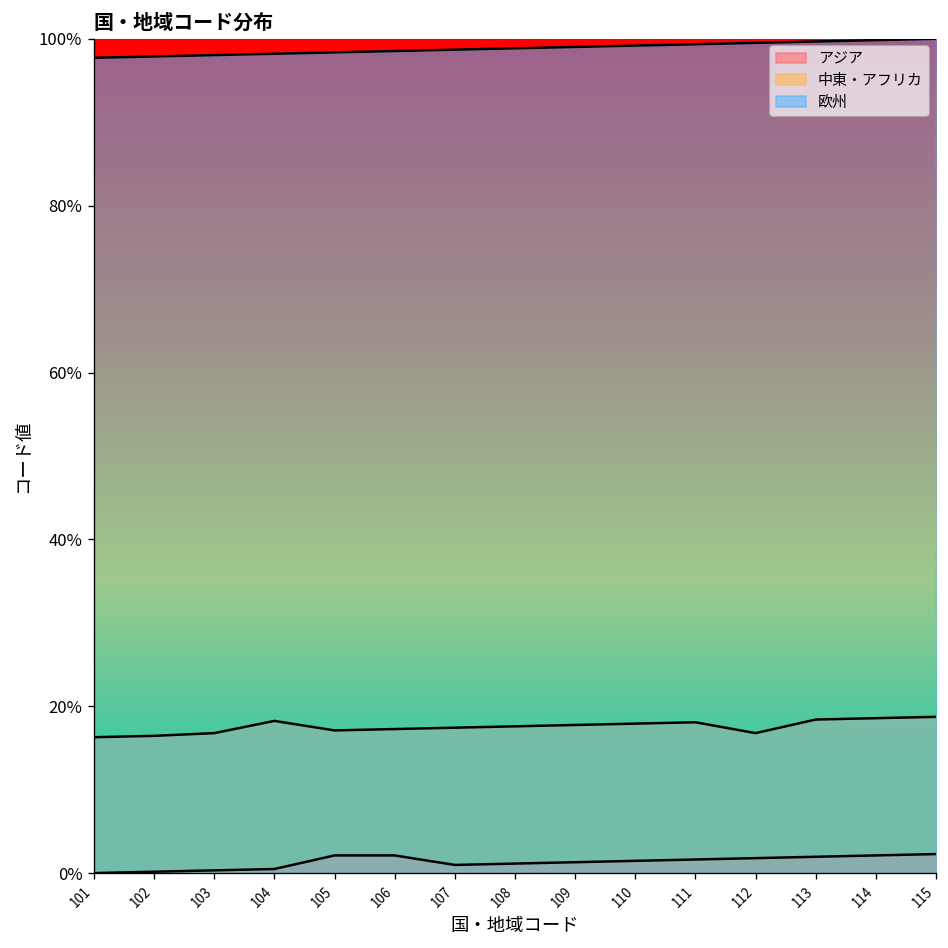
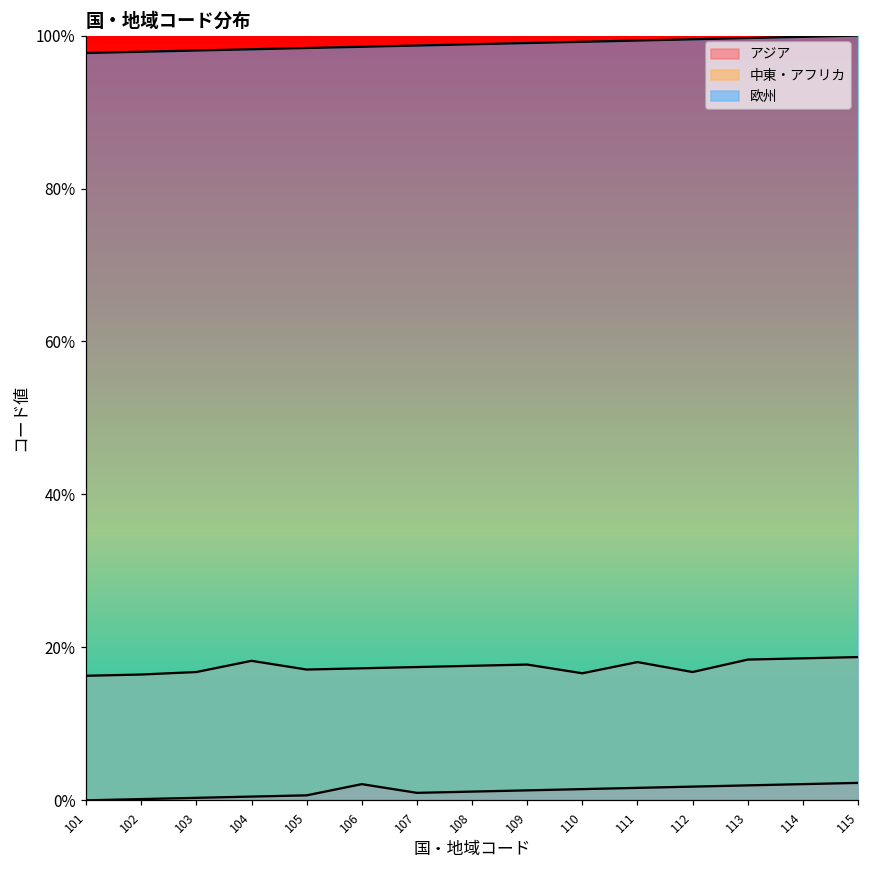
アジア, 105: 2% -> 1%
中東・アフリカ, 110: 18% -> 17%
